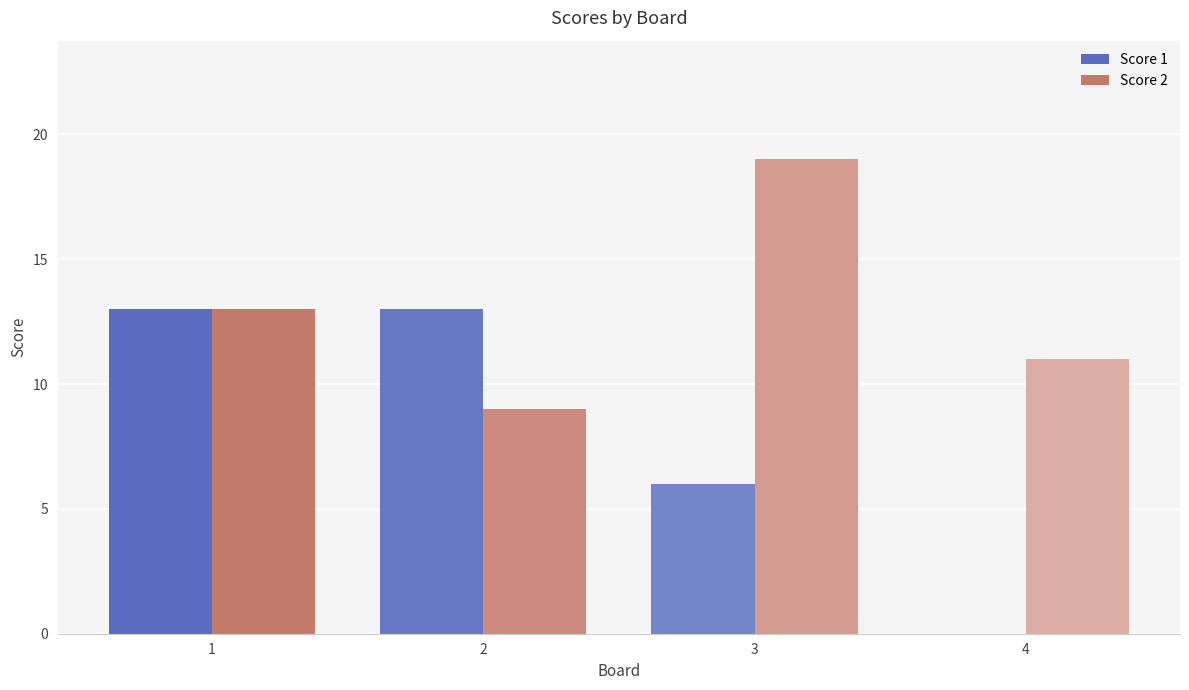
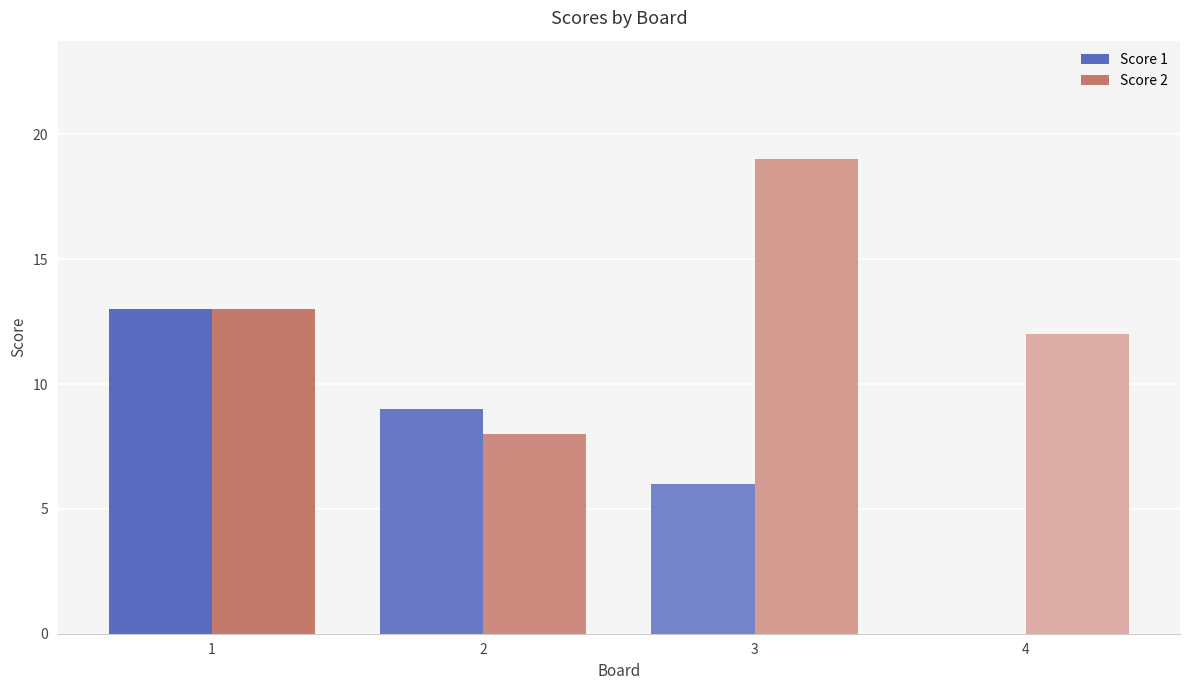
Score 1, 2: 13 -> 9
Score 2, 2: 9 -> 8
Score 2, 4: 11 -> 12
